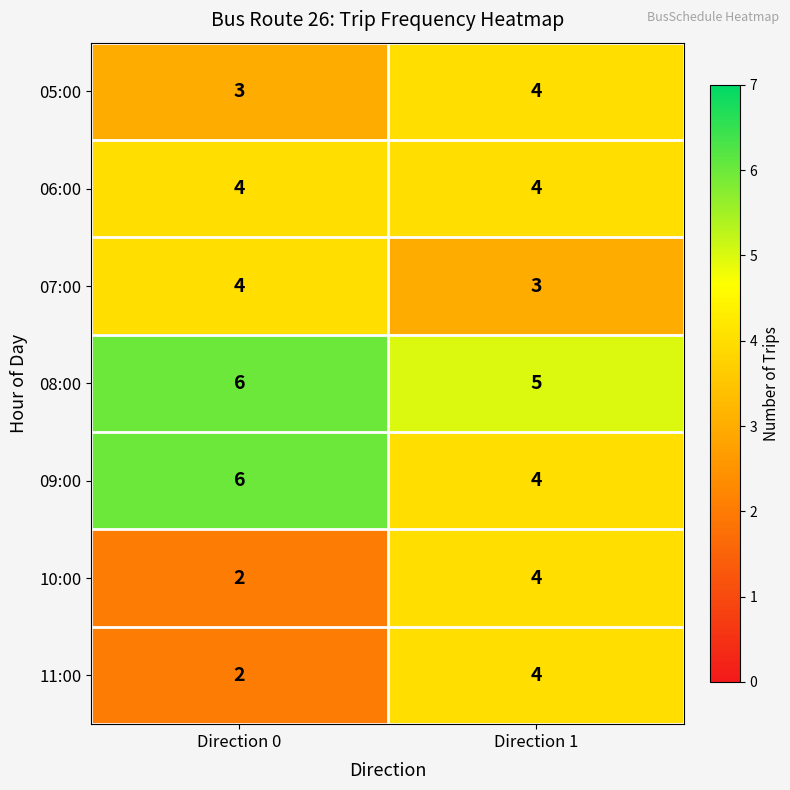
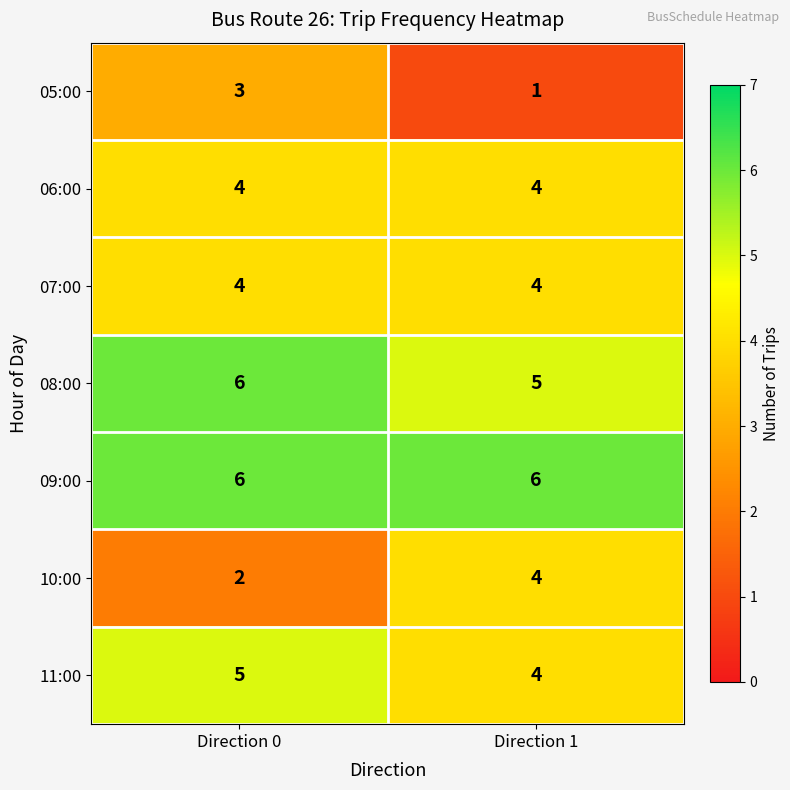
05:00, Direction 1: 4 -> 1
07:00, Direction 1: 3 -> 4
09:00, Direction 1: 4 -> 6
11:00, Direction 0: 2 -> 5
